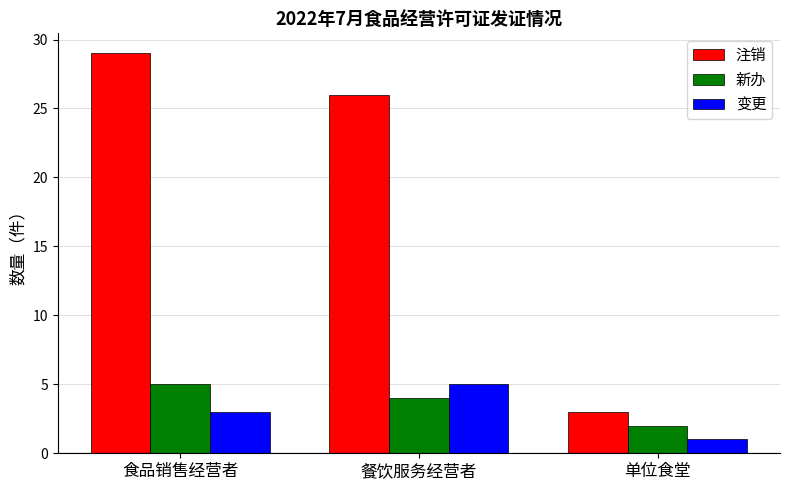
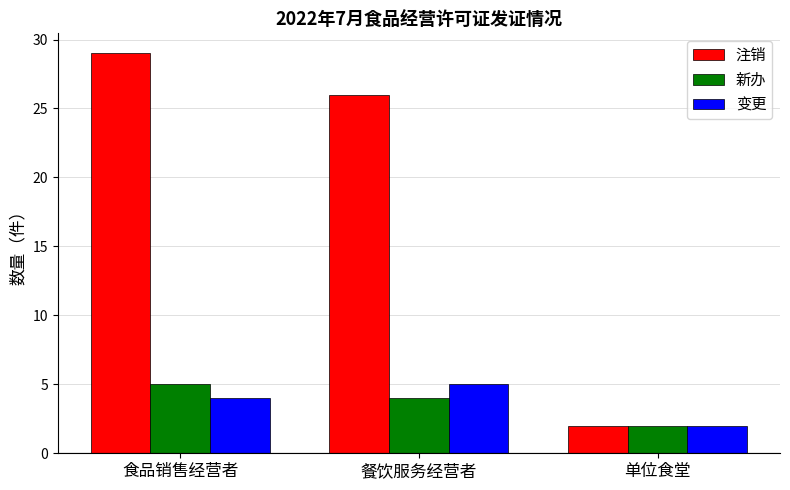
变更, 食品销售经营者: 3 -> 4
注销, 单位食堂: 3 -> 2
变更, 单位食堂: 1 -> 2
